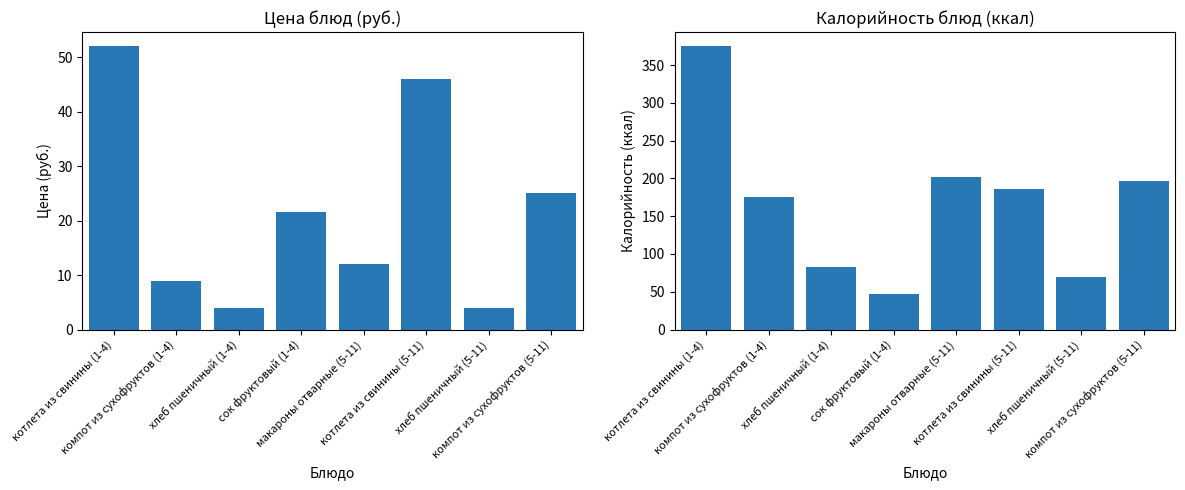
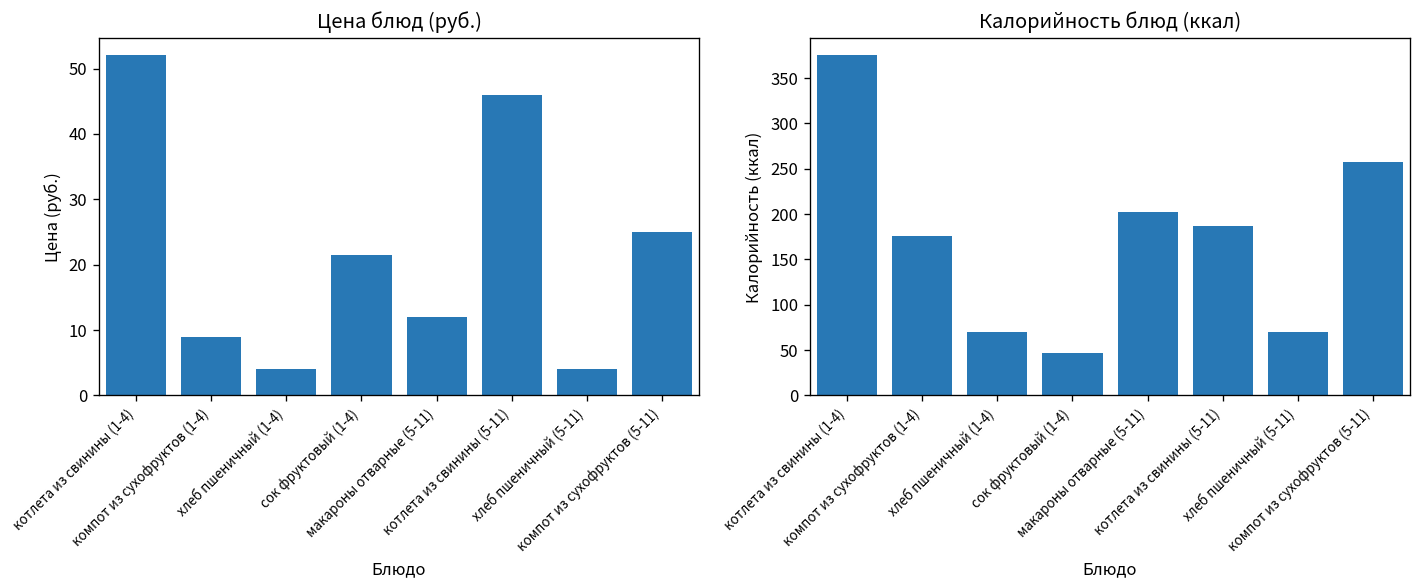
Калорийность блюд (ккал), хлеб пшеничный (1-4): 80 -> 70
Калорийность блюд (ккал), компот из сухофруктов (5-11): 200 -> 260
